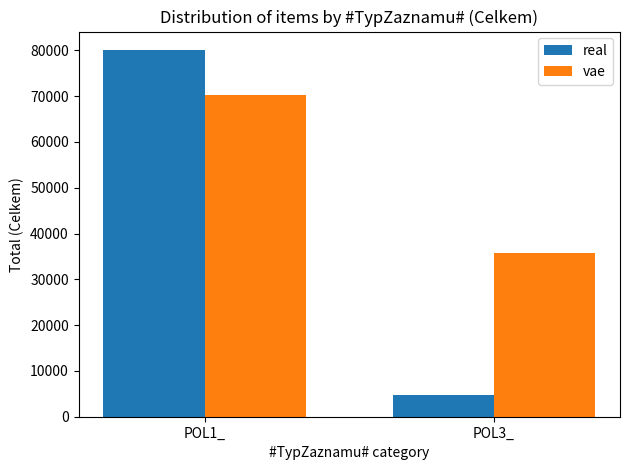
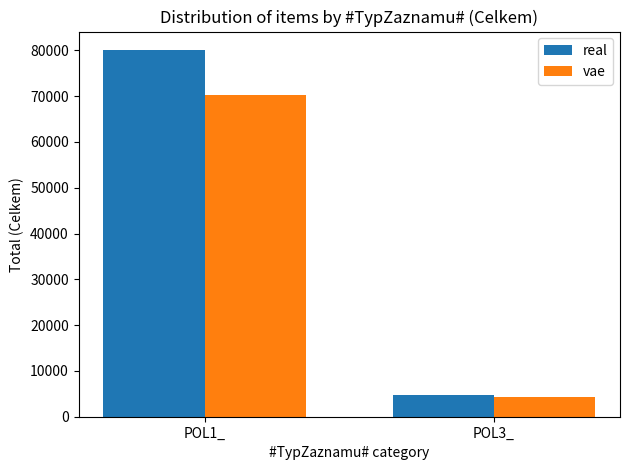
vae, POL3_: 36000 -> 4000
